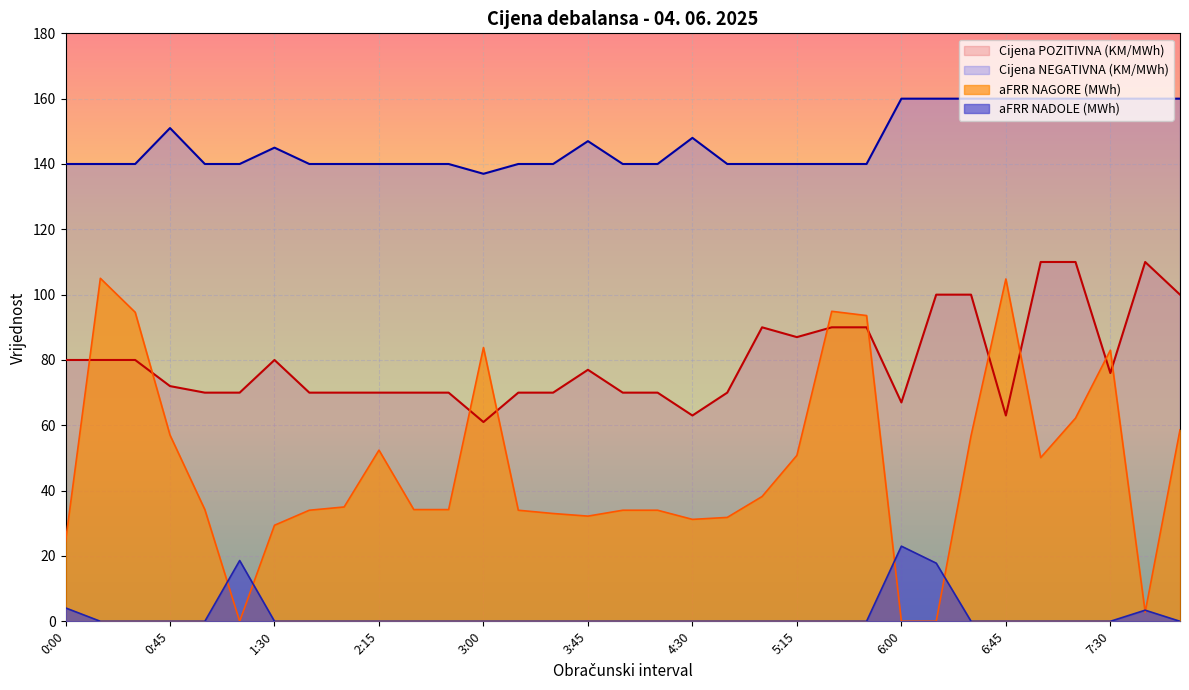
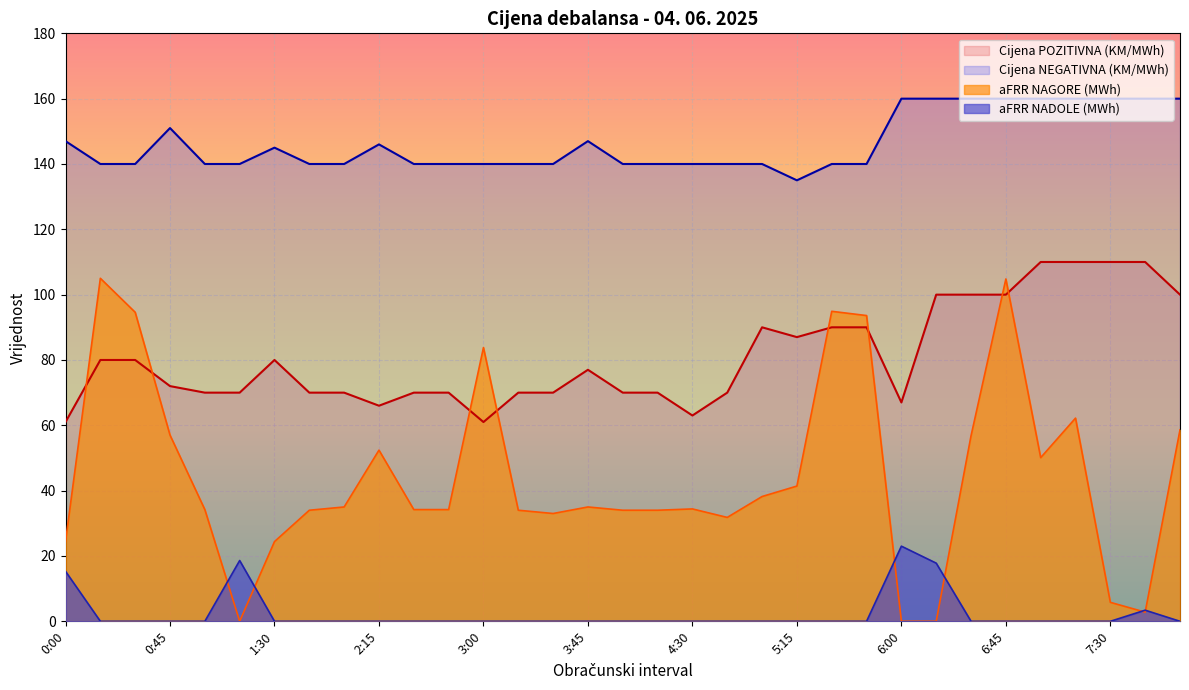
Cijena POZITIVNA (KM/MWh), 0:00: 80 -> 61
Cijena NEGATIVNA (KM/MWh), 0:00: 140 -> 147
aFRR NADOLE (MWh), 0:00: 4 -> 15
aFRR NAGORE (MWh), 1:30: 29 -> 24
Cijena POZITIVNA (KM/MWh), 2:15: 70 -> 66
Cijena NEGATIVNA (KM/MWh), 2:15: 140 -> 146
Cijena NEGATIVNA (KM/MWh), 3:00: 137 -> 140
aFRR NAGORE (MWh), 3:45: 32 -> 35
Cijena NEGATIVNA (KM/MWh), 4:30: 148 -> 140
aFRR NAGORE (MWh), 4:30: 31 -> 34
Cijena NEGATIVNA (KM/MWh), 5:15: 140 -> 135
aFRR NAGORE (MWh), 5:15: 51 -> 41
Cijena POZITIVNA (KM/MWh), 6:45: 63 -> 100
Cijena POZITIVNA (KM/MWh), 7:30: 76 -> 110
aFRR NAGORE (MWh), 7:30: 83 -> 6
